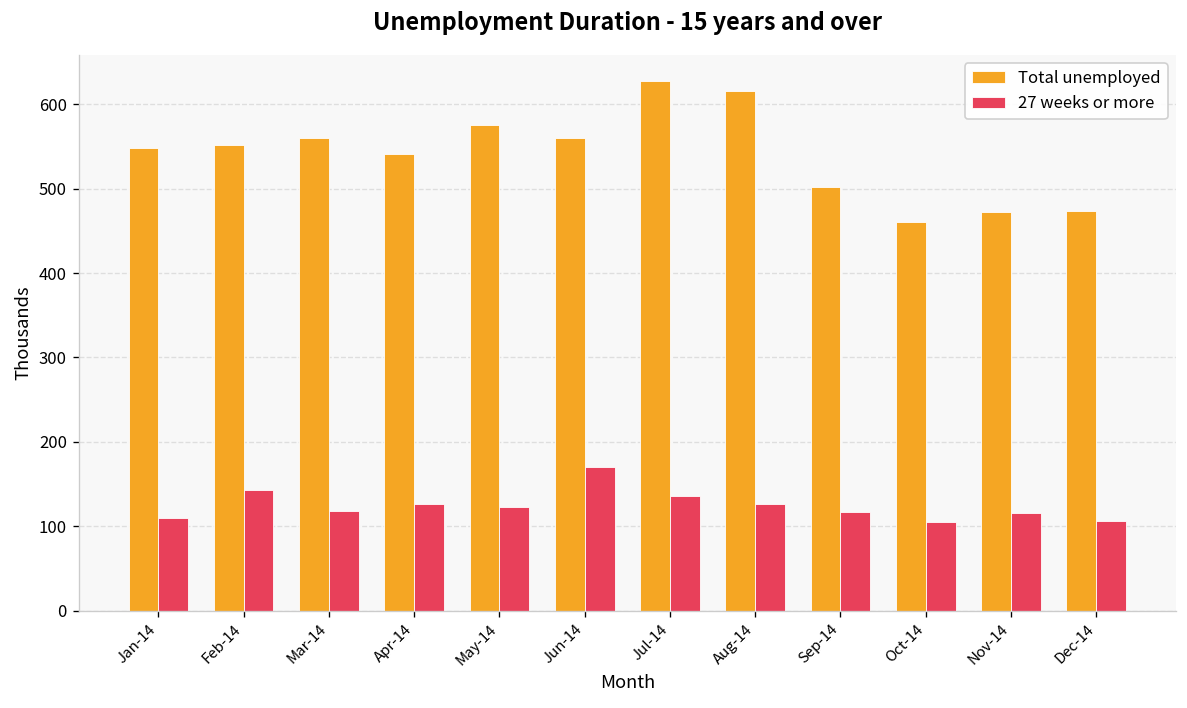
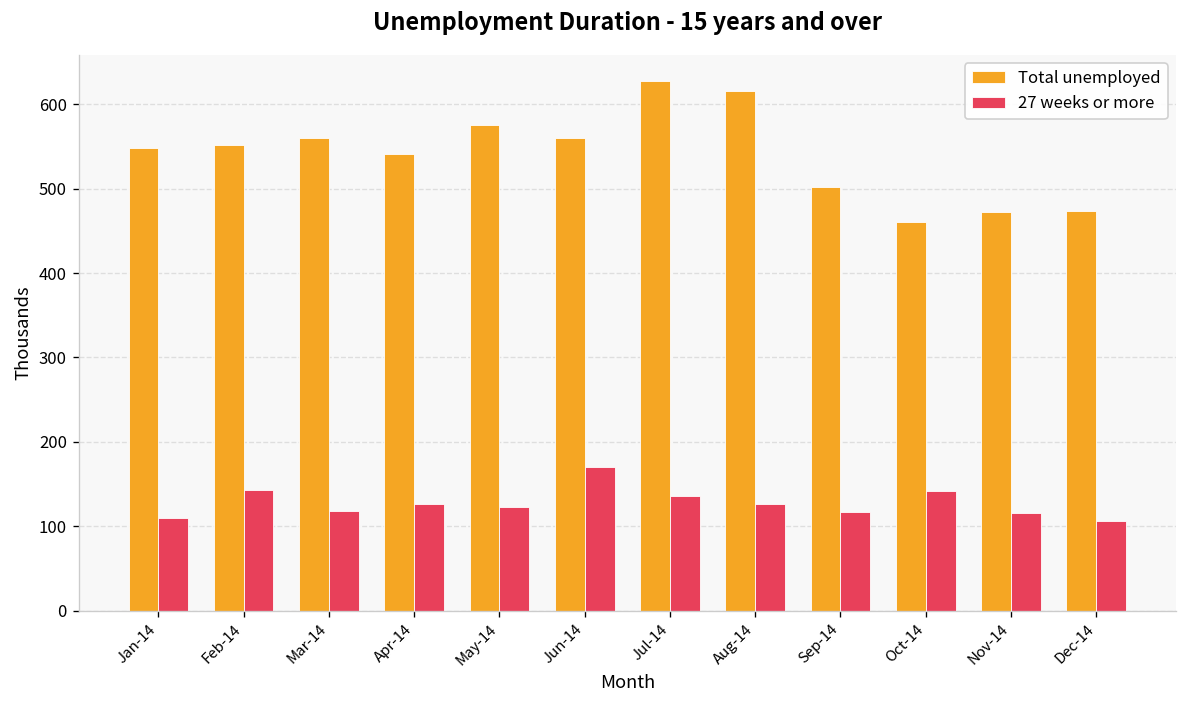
27 weeks or more, Oct-14: 110 -> 140
